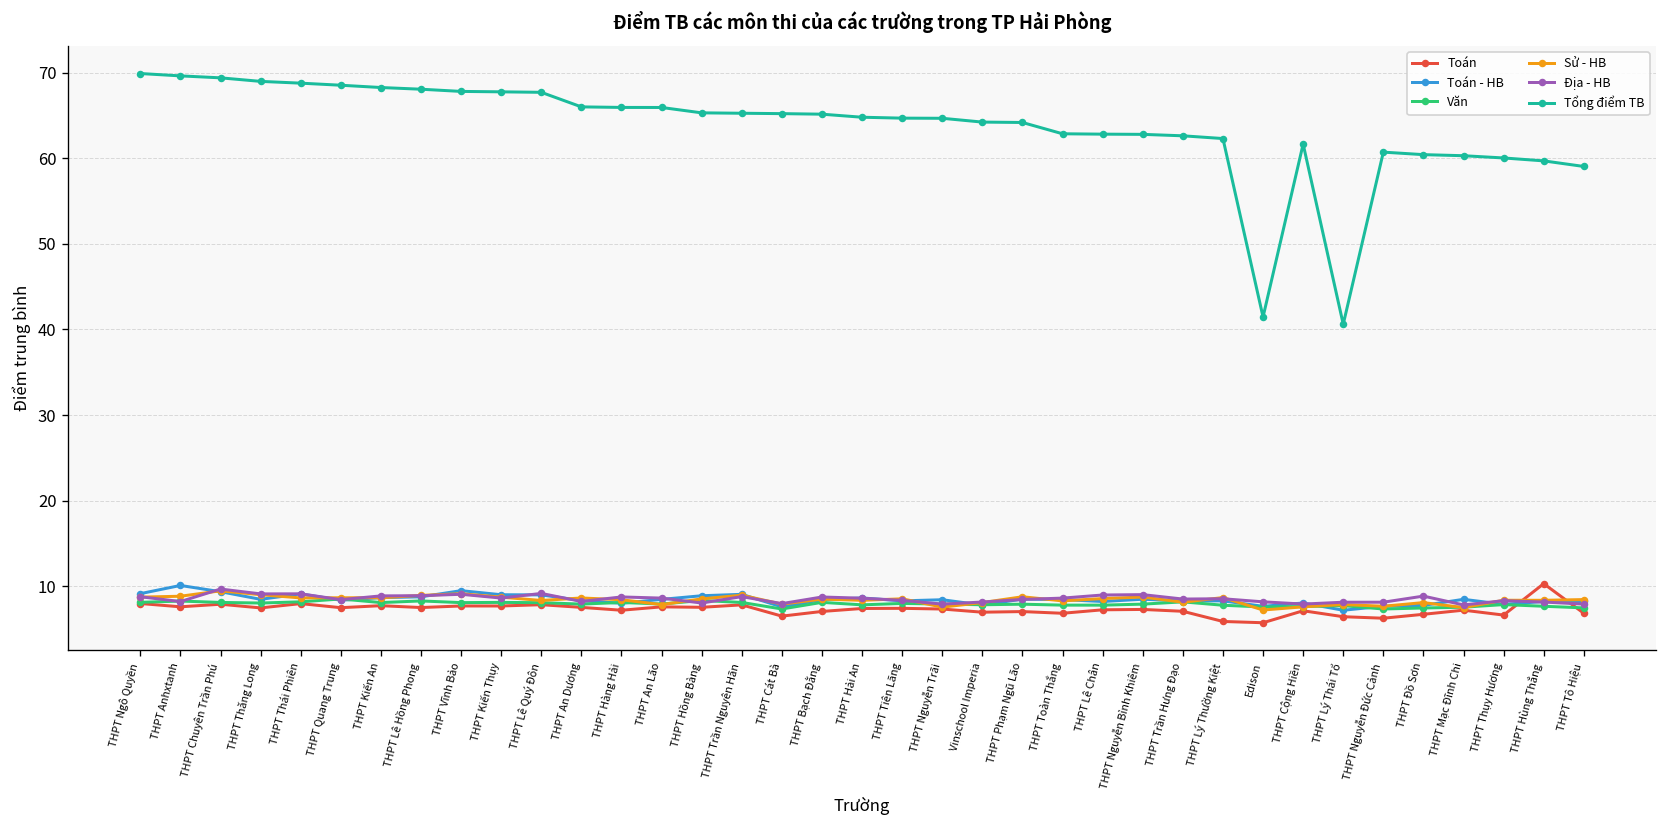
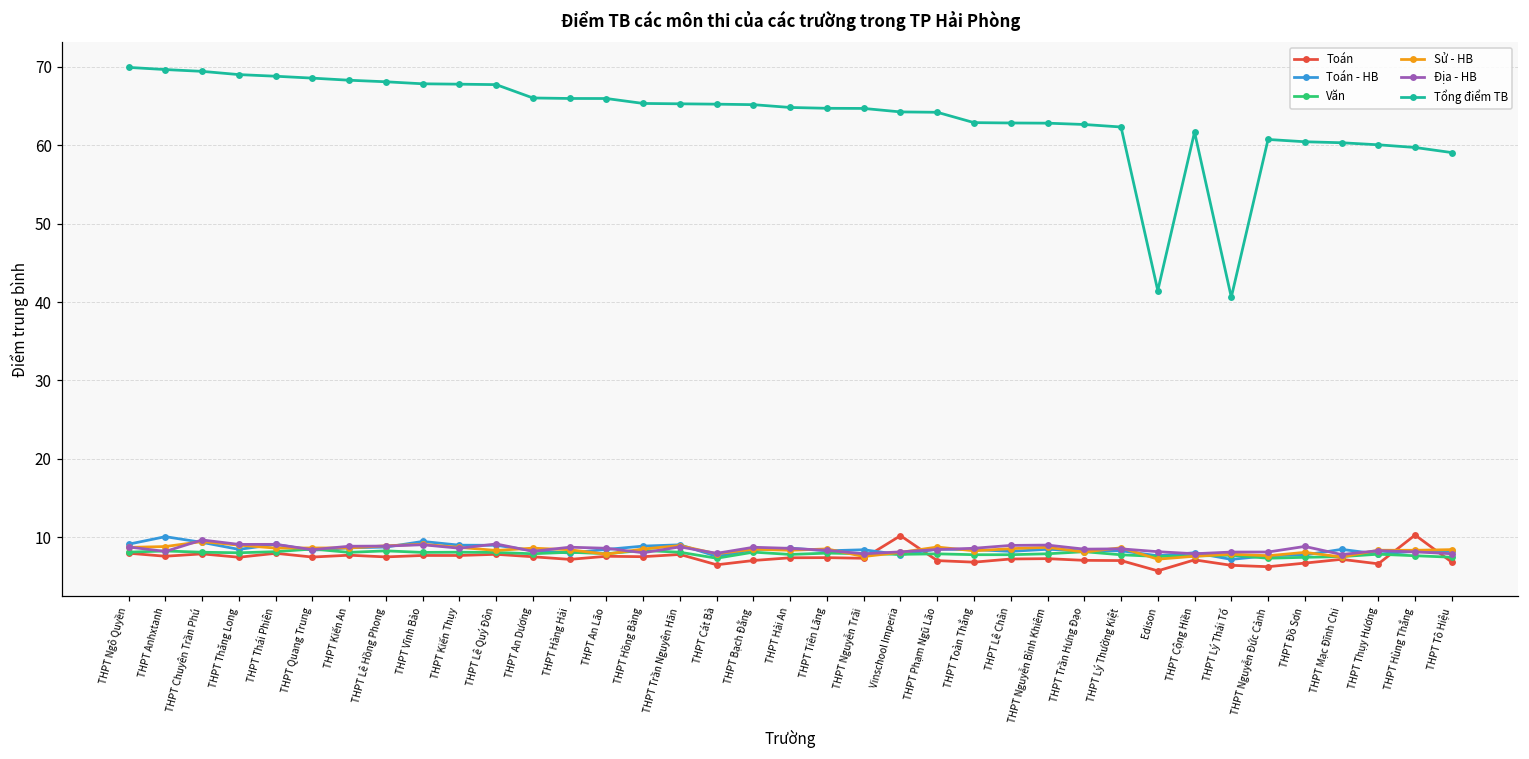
Toán, Vinschool Imperia: 7 -> 10
Toán, THPT Lý Thường Kiệt: 6 -> 7
